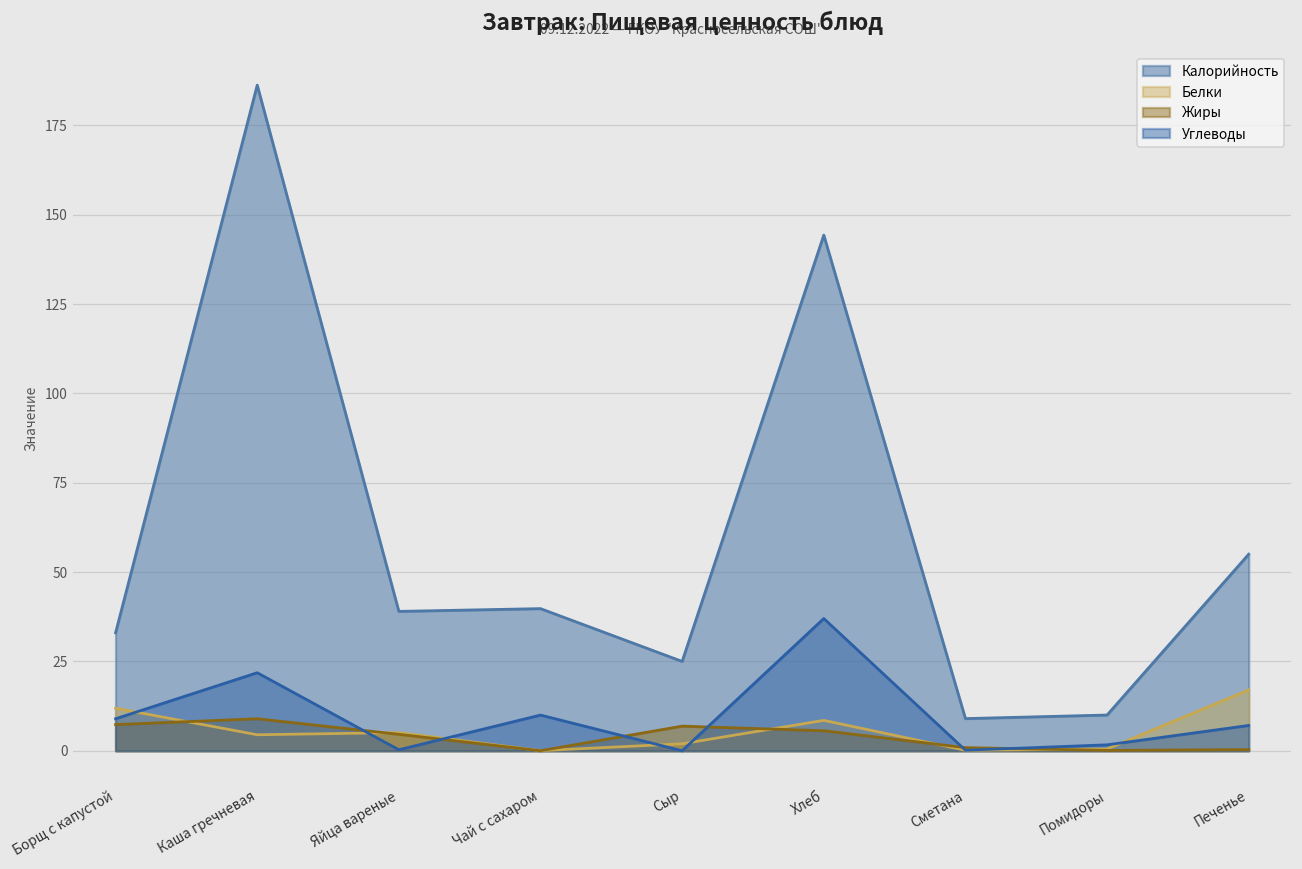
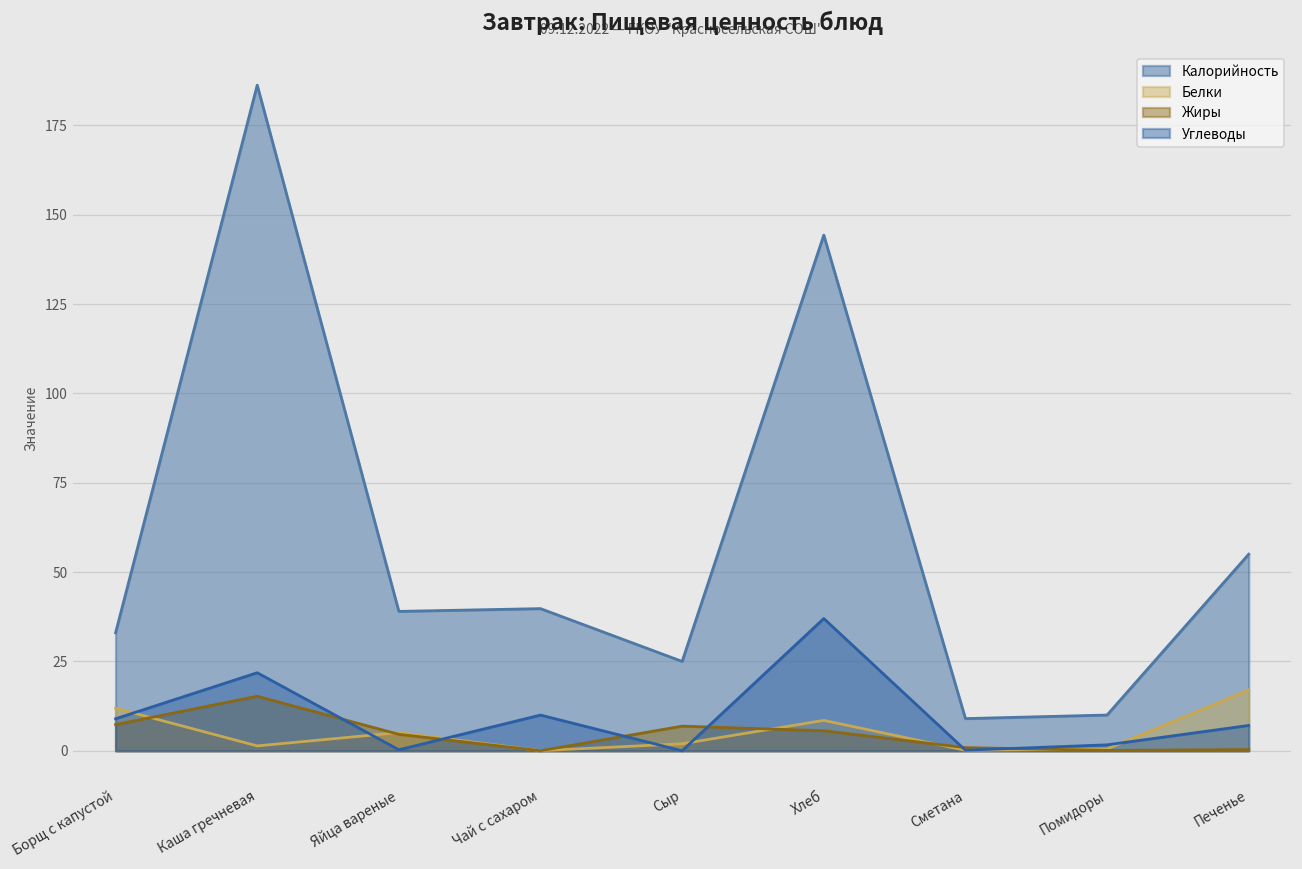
Белки, Каша гречневая: 4 -> 1
Жиры, Каша гречневая: 9 -> 15
